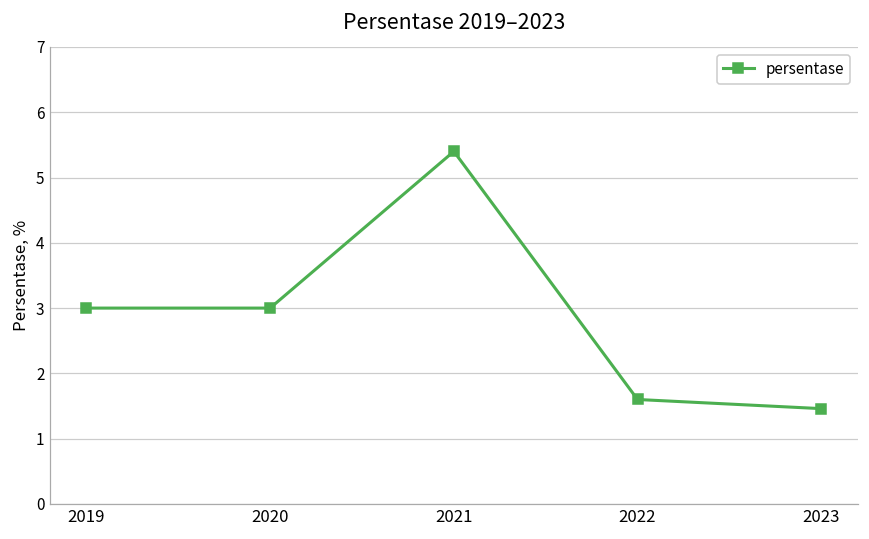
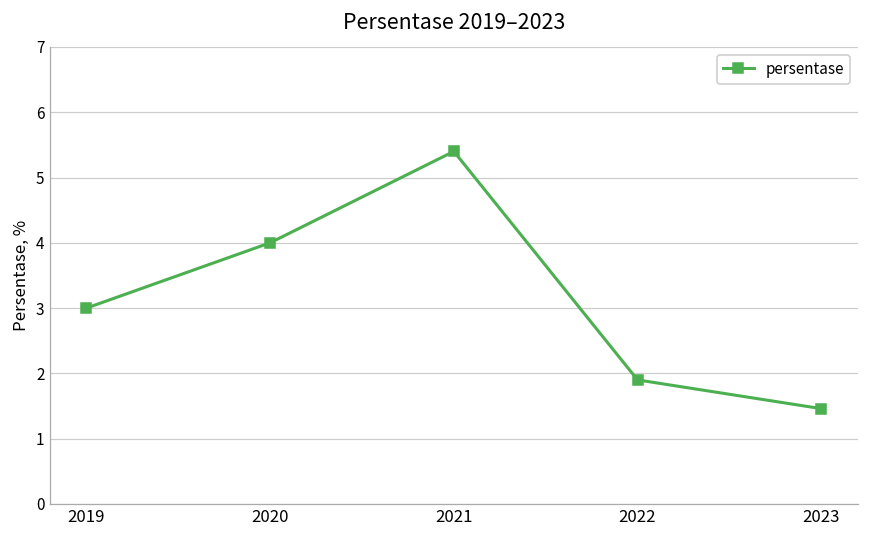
2020: 3 -> 4
2022: 1.6 -> 1.9
